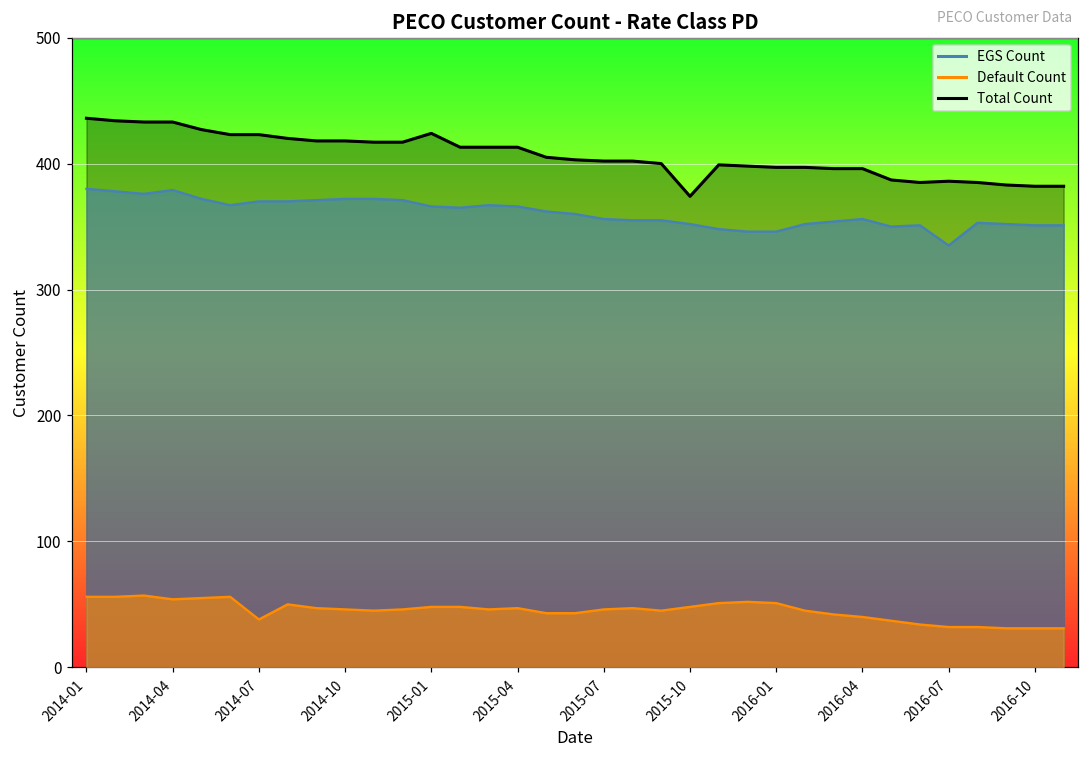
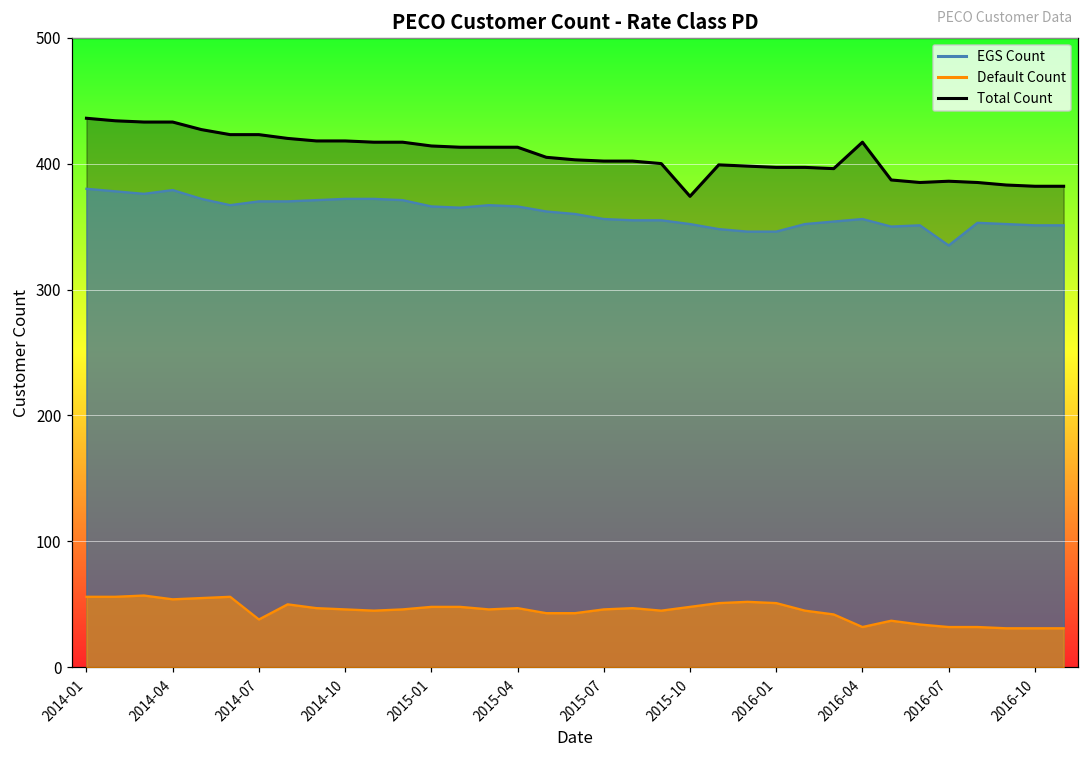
Total Count, 2015-01: 424 -> 414
Default Count, 2016-04: 40 -> 32
Total Count, 2016-04: 396 -> 417
